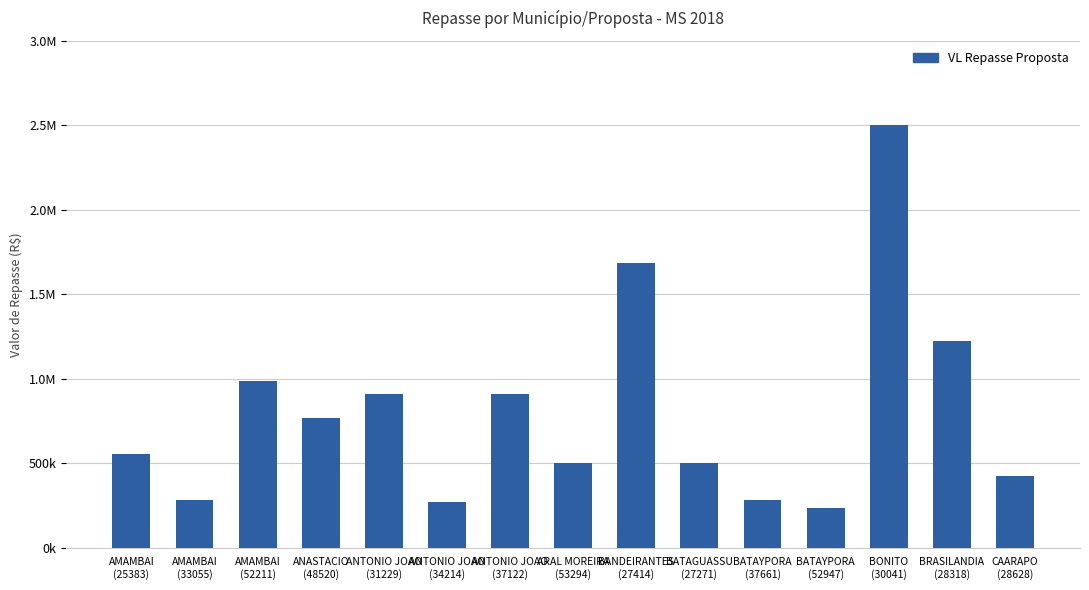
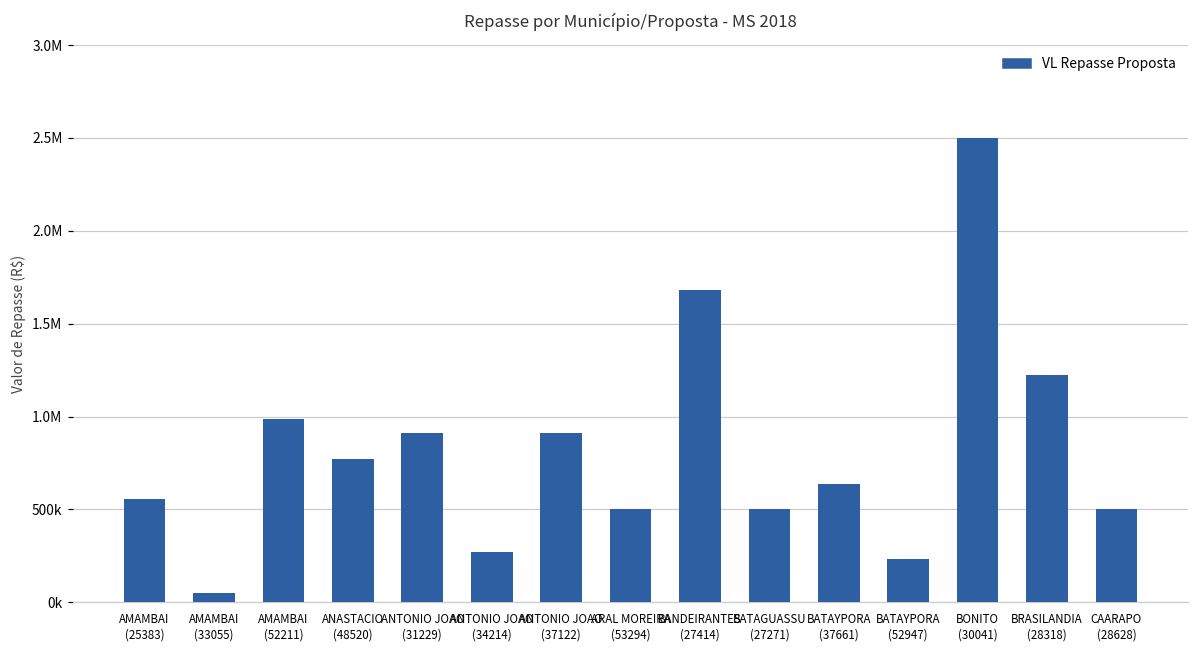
AMAMBAI (33055): 280000 -> 50000
BATAYPORA (37661): 280000 -> 640000
CAARAPO (28628): 420000 -> 500000
